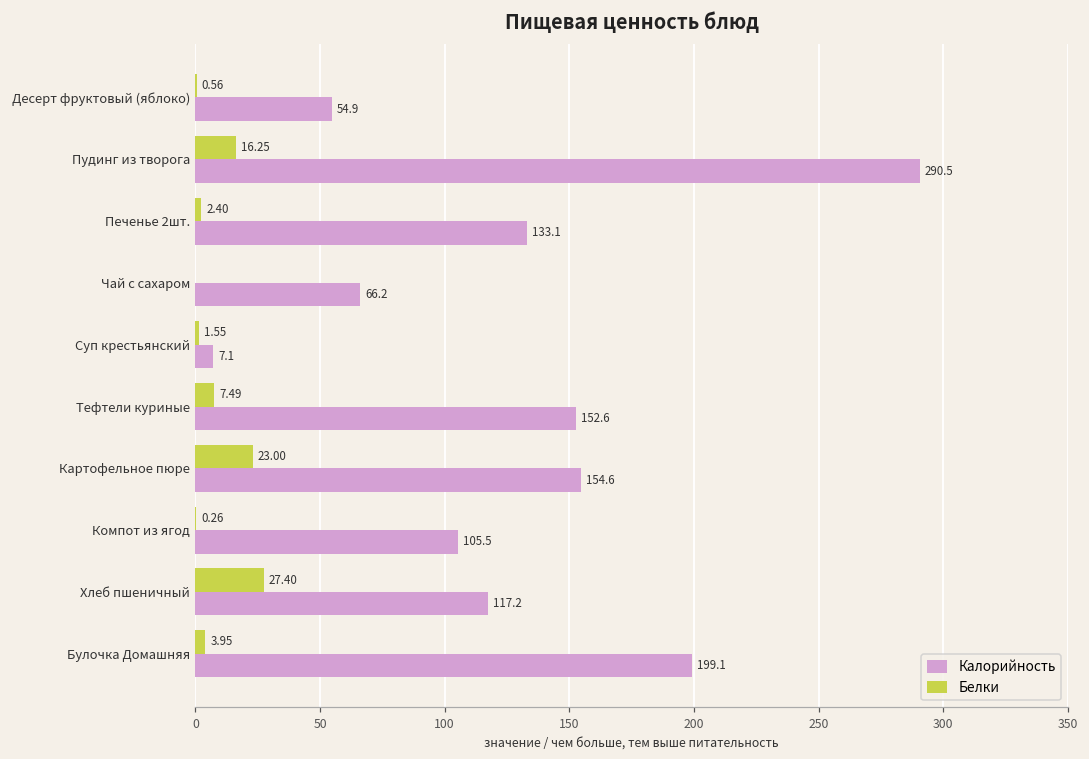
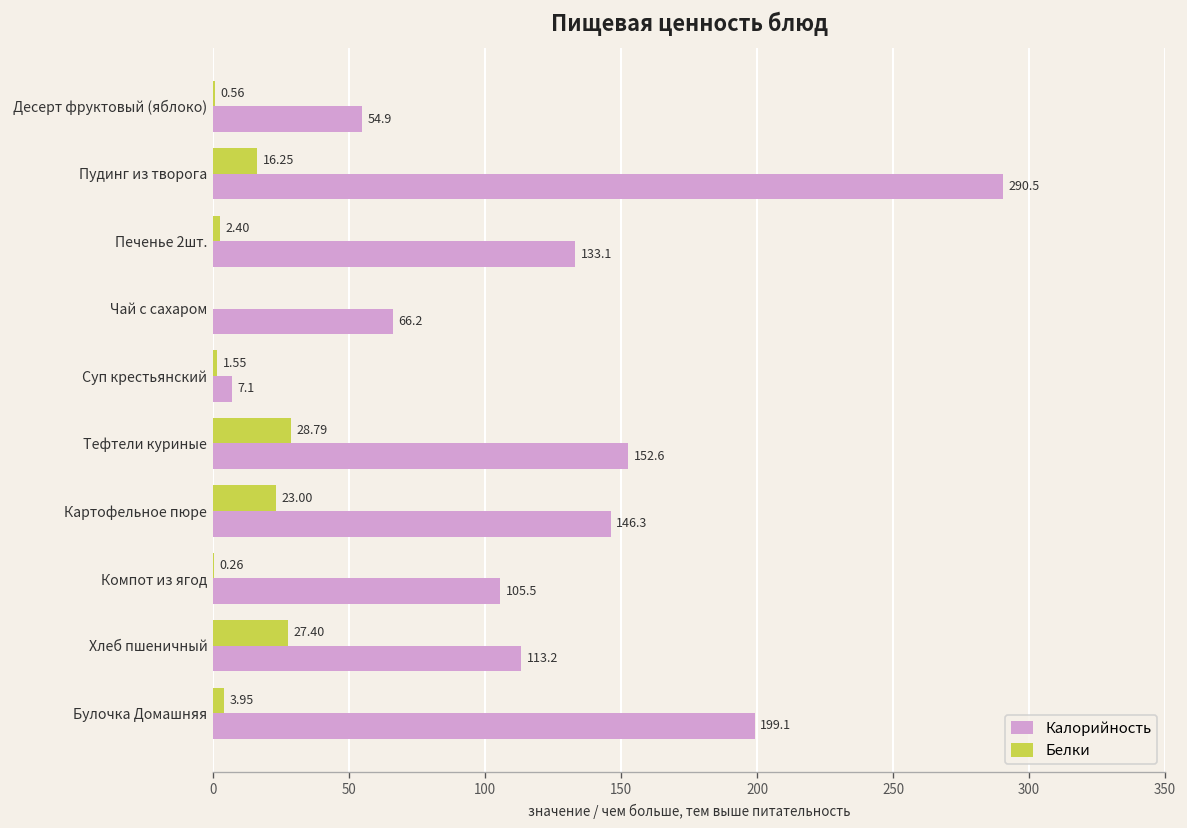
Белки, Тефтели куриные: 7.49 -> 28.79
Калорийность, Картофельное пюре: 154.6 -> 146.3
Калорийность, Хлеб пшеничный: 117.2 -> 113.2
